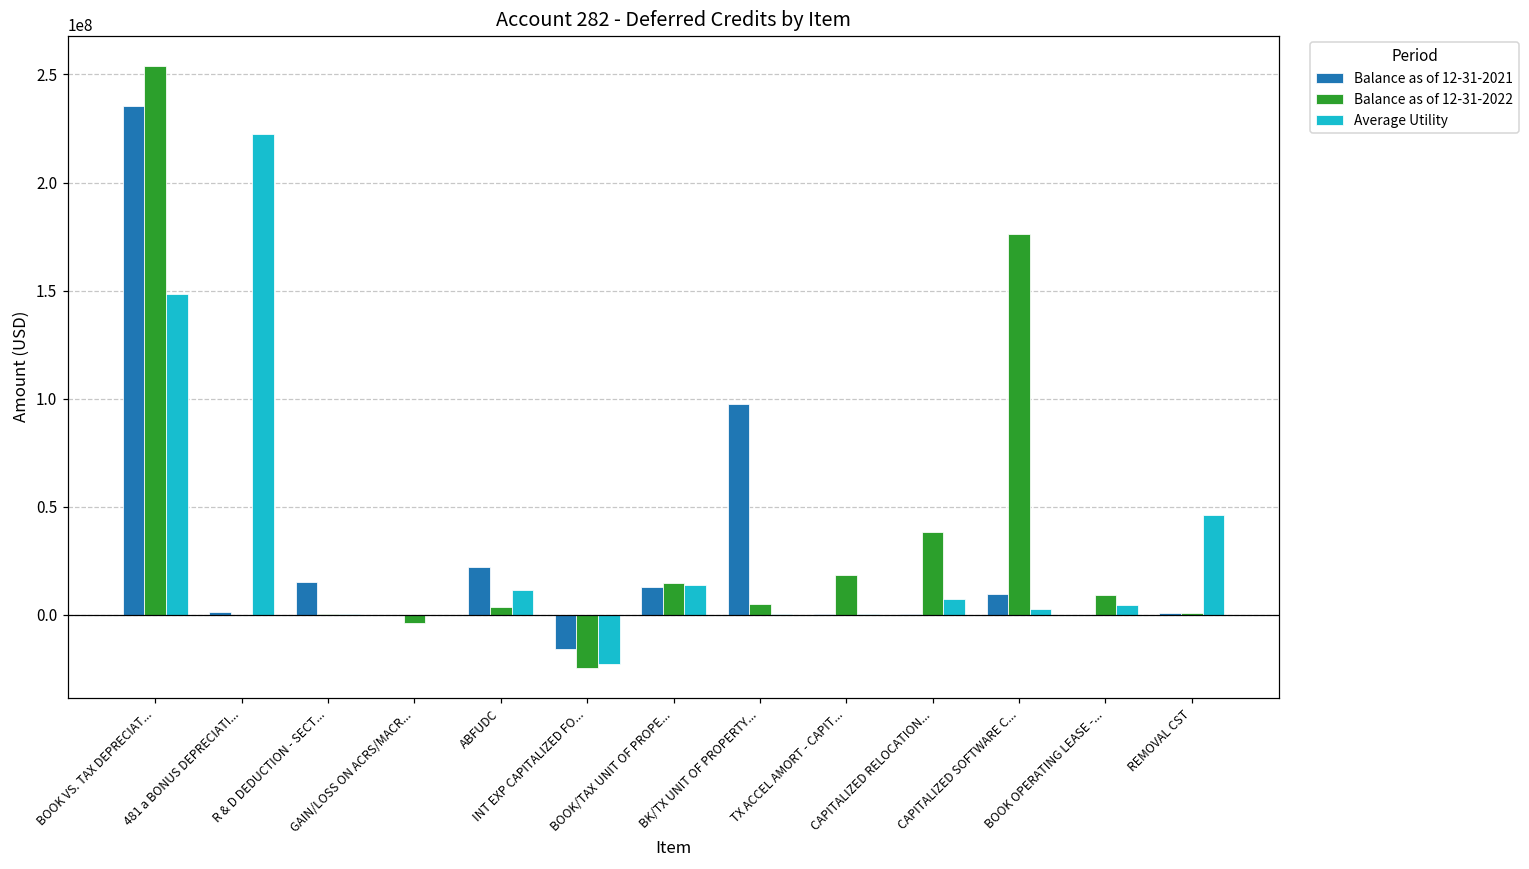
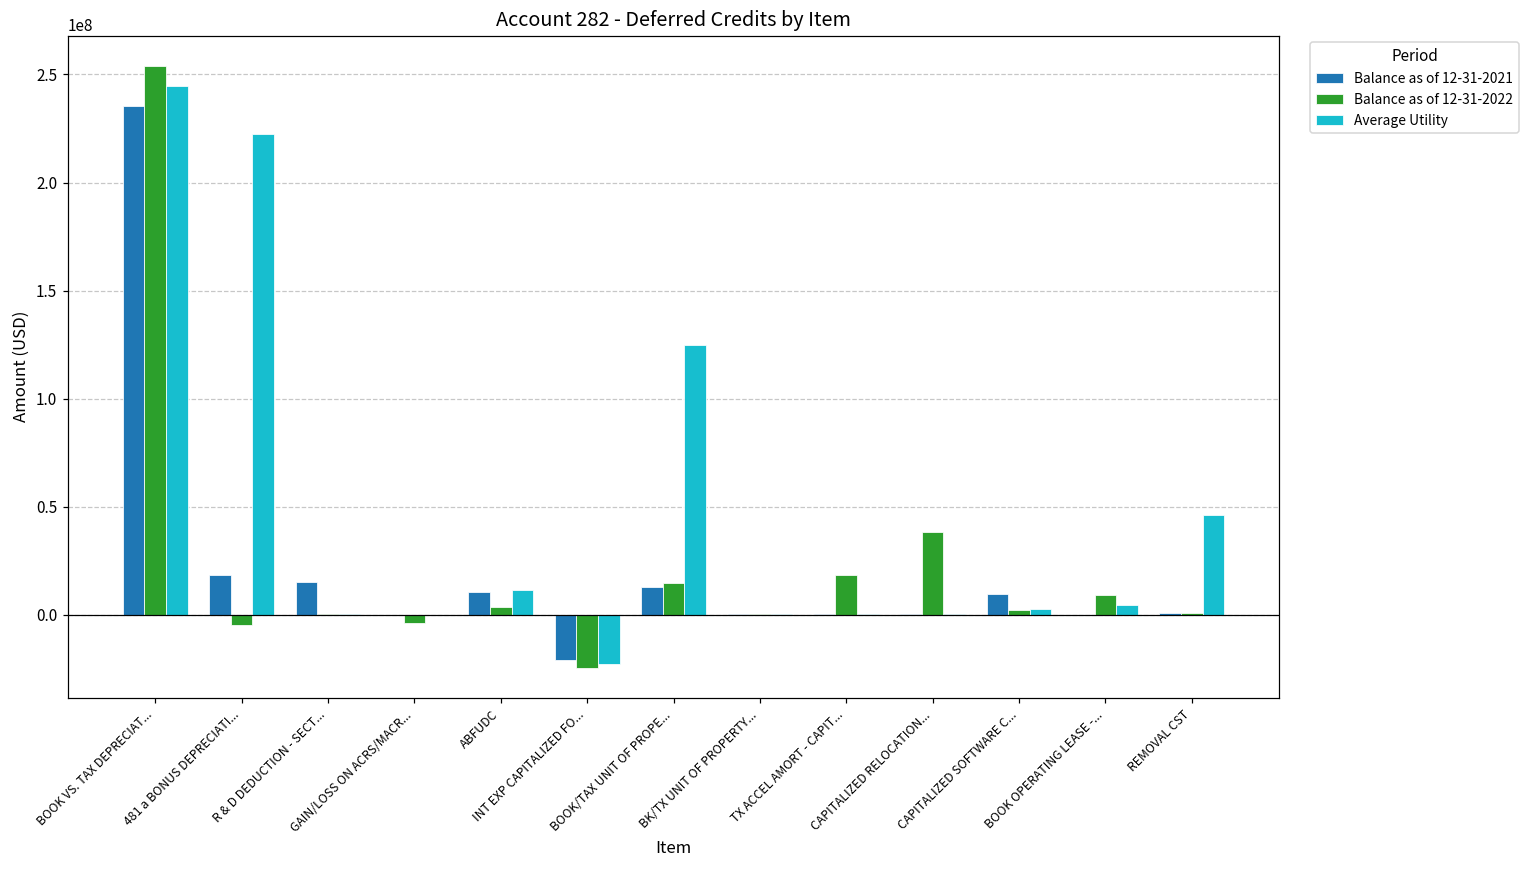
Average Utility, BOOK VS. TAX DEPRECIAT...: 148000000 -> 245000000
Balance as of 12-31-2021, 481 a BONUS DEPRECIATI...: 1000000 -> 18000000
Balance as of 12-31-2022, 481 a BONUS DEPRECIATI...: 0 -> -5000000
Balance as of 12-31-2021, ABFUDC: 22000000 -> 10000000
Balance as of 12-31-2021, INT EXP CAPITALIZED FO...: -16000000 -> -21000000
Average Utility, BOOK/TAX UNIT OF PROPE...: 14000000 -> 125000000
Balance as of 12-31-2021, BK/TX UNIT OF PROPERTY...: 97000000 -> 0
Balance as of 12-31-2022, BK/TX UNIT OF PROPERTY...: 5000000 -> 0
Average Utility, CAPITALIZED RELOCATION...: 7000000 -> 0
Balance as of 12-31-2022, CAPITALIZED SOFTWARE C...: 176000000 -> 2000000
